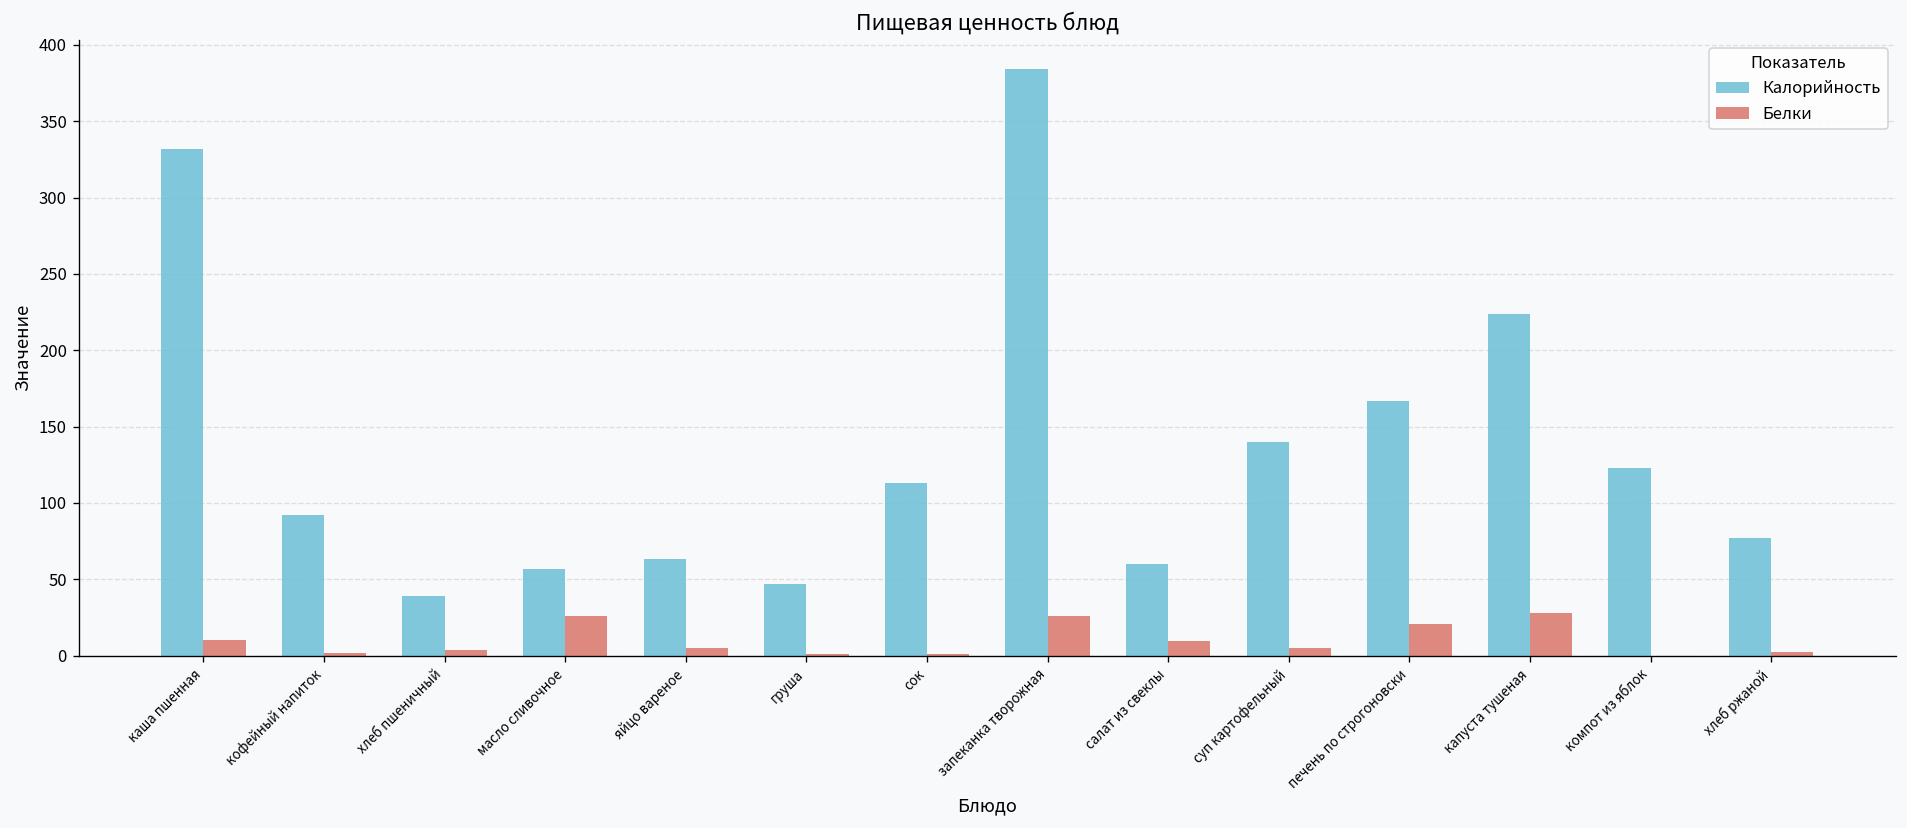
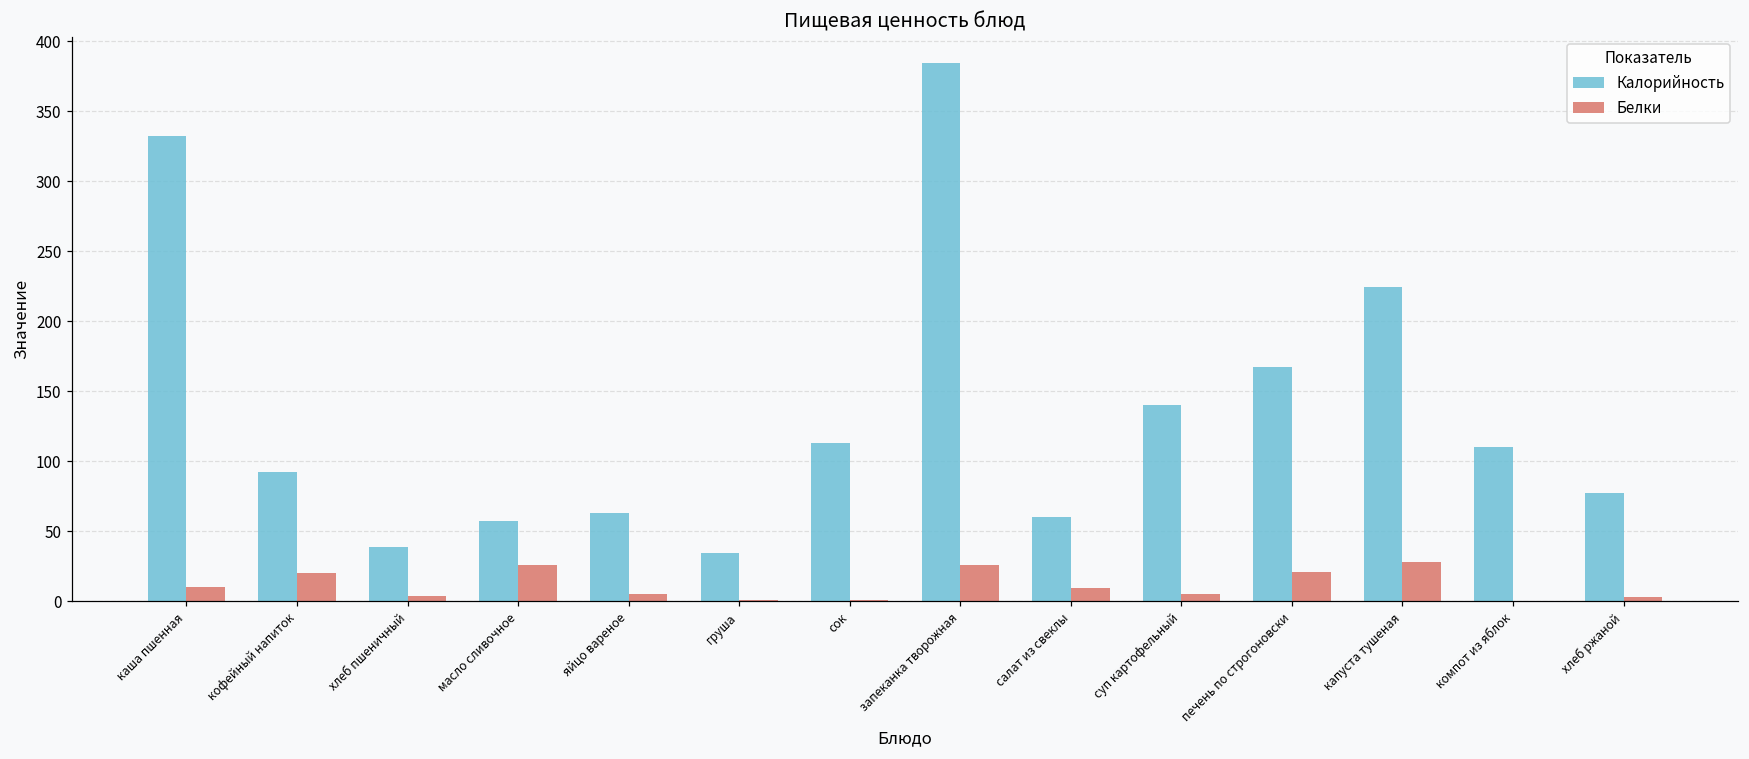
Белки, кофейный напиток: 2 -> 20
Калорийность, груша: 47 -> 34
Калорийность, компот из яблок: 123 -> 110
